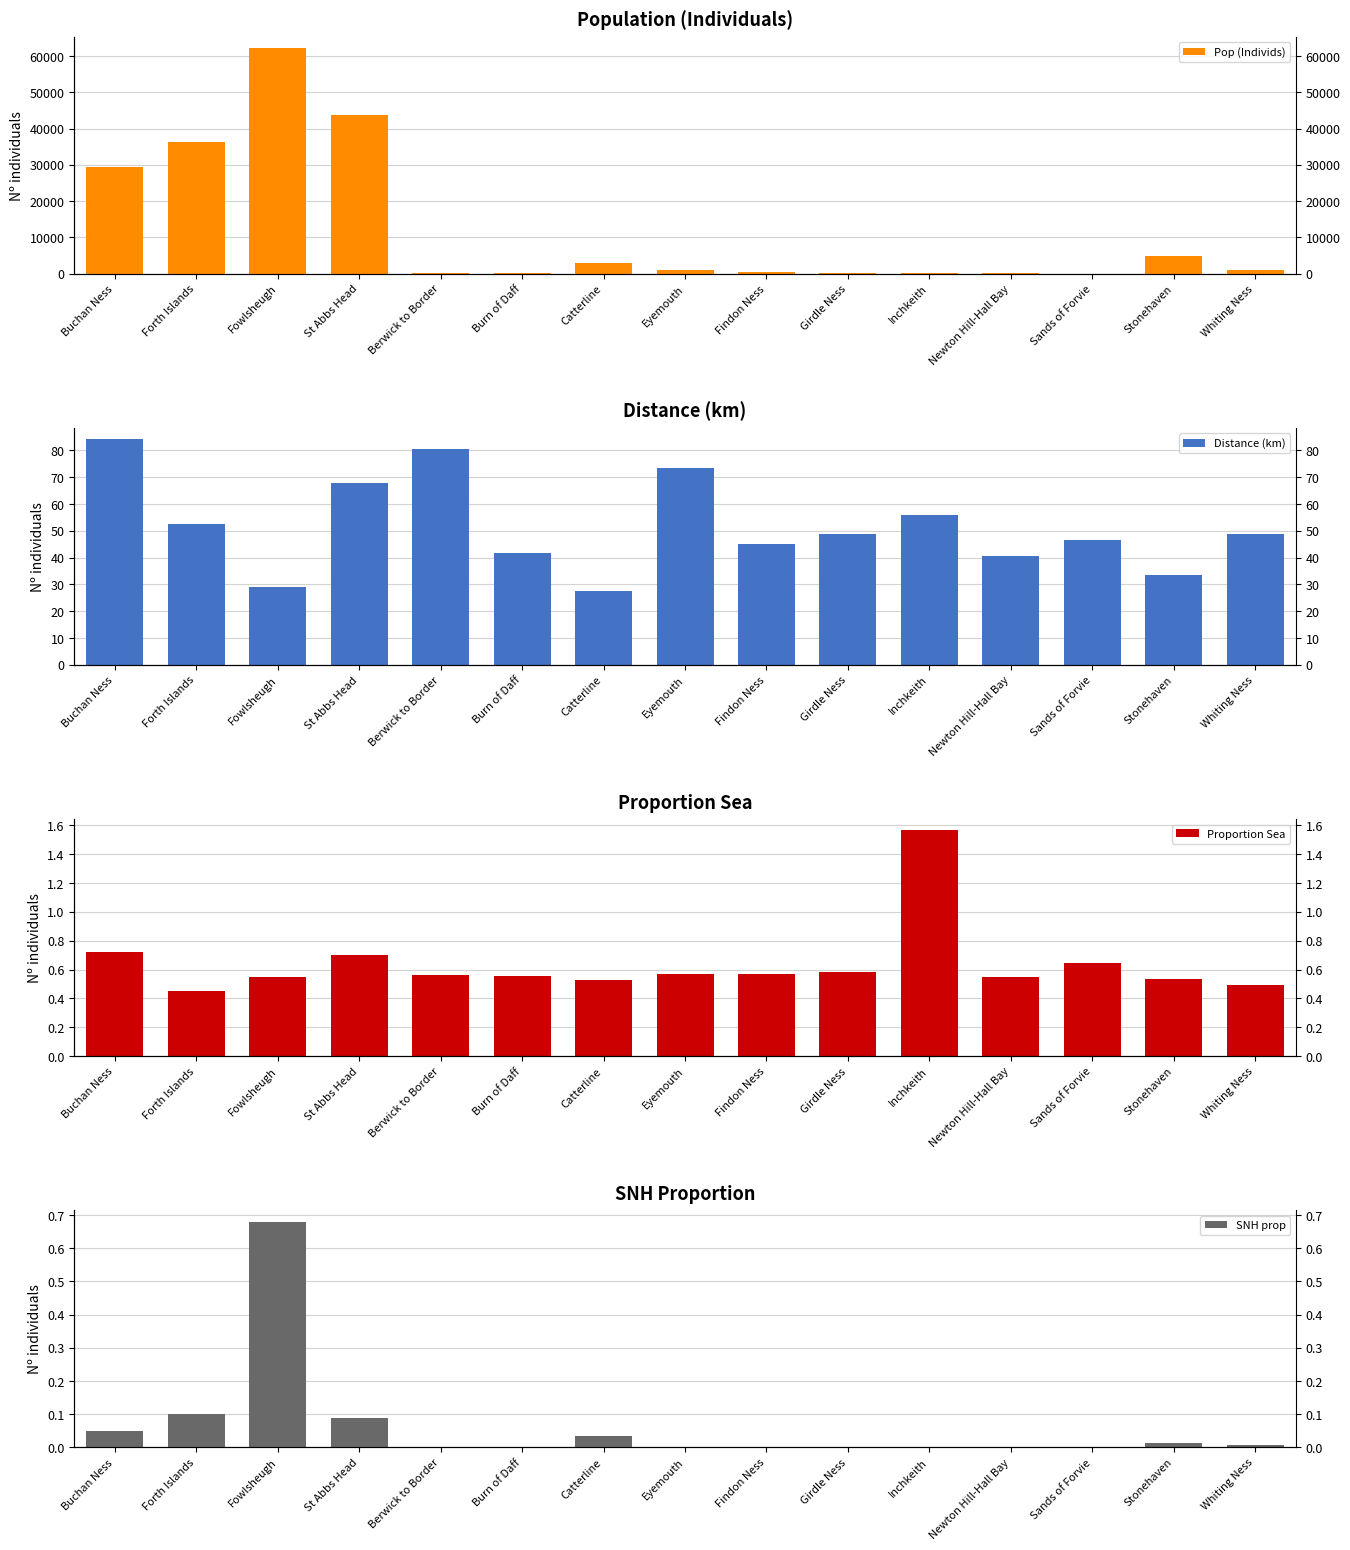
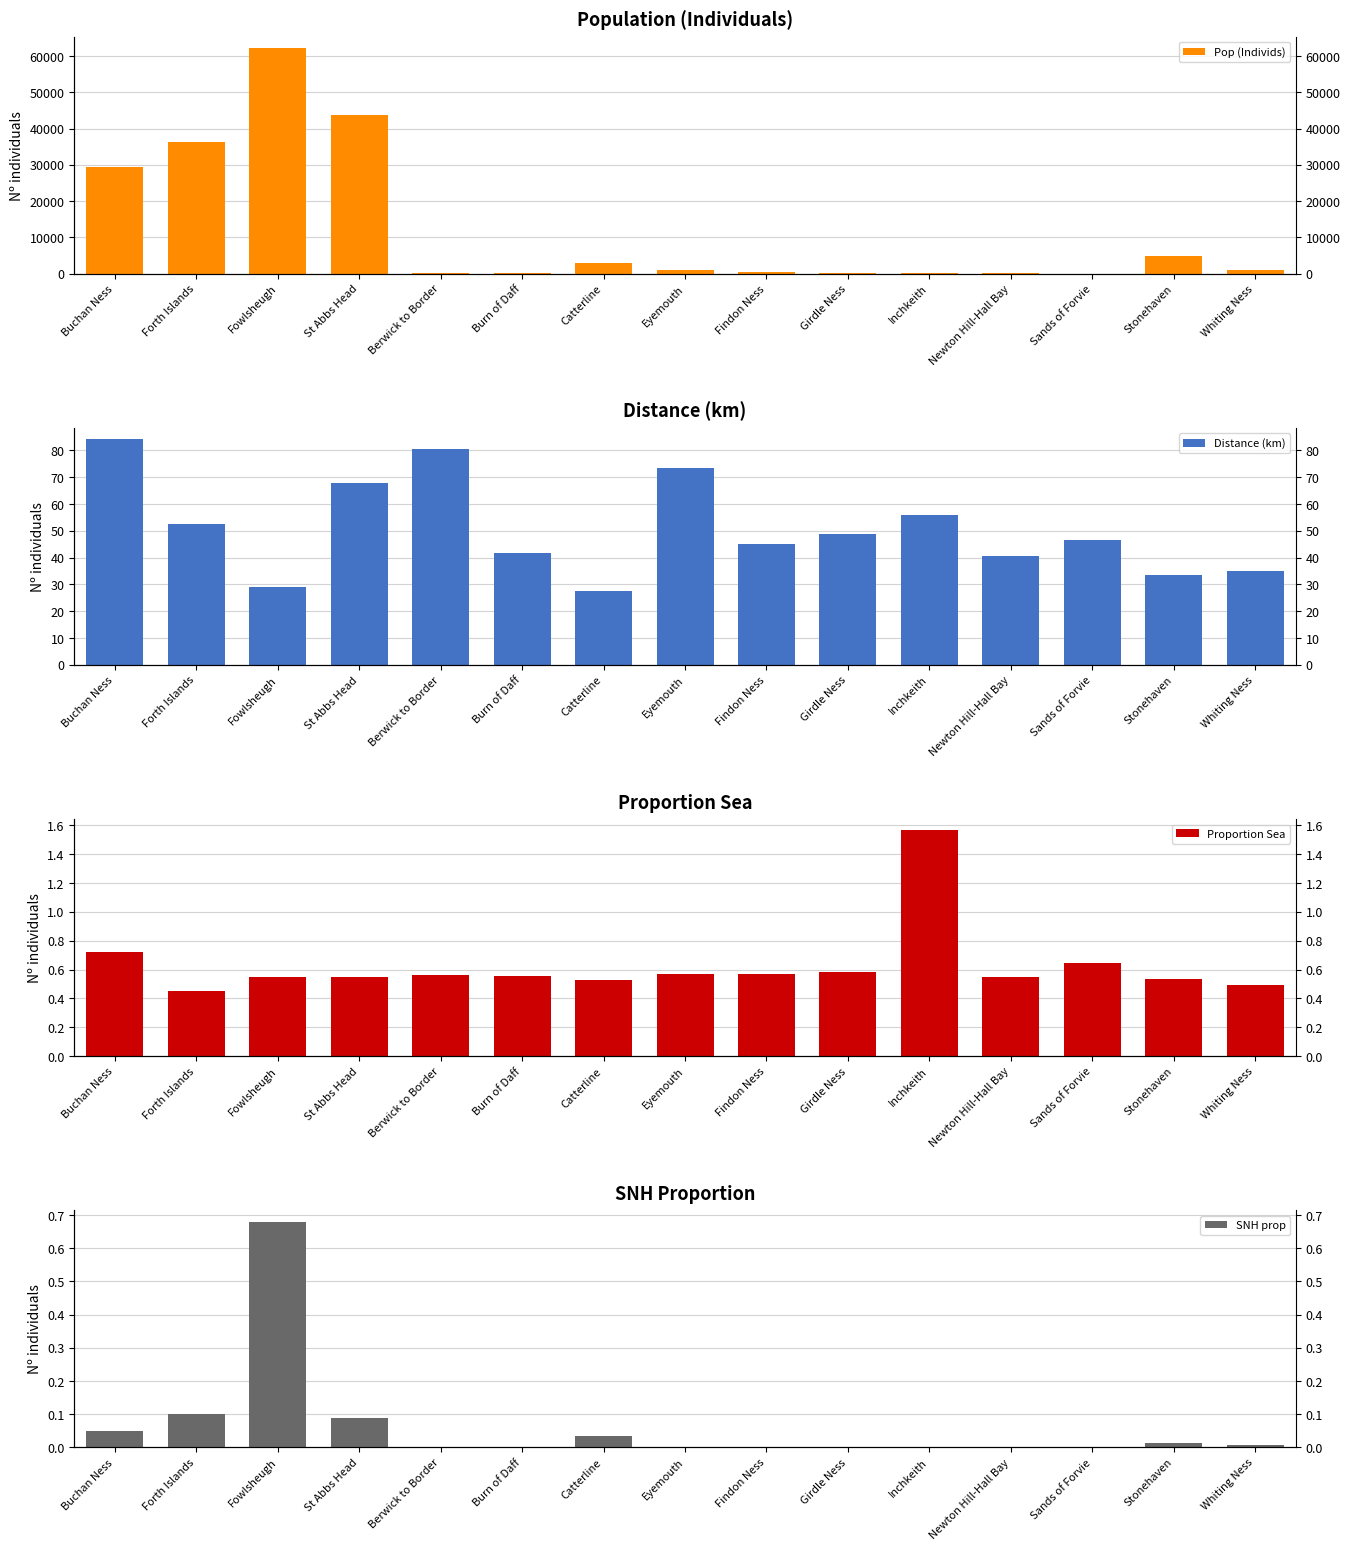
Distance (km), Whiting Ness: 49 -> 35
Proportion Sea, St Abbs Head: 0.70 -> 0.55
